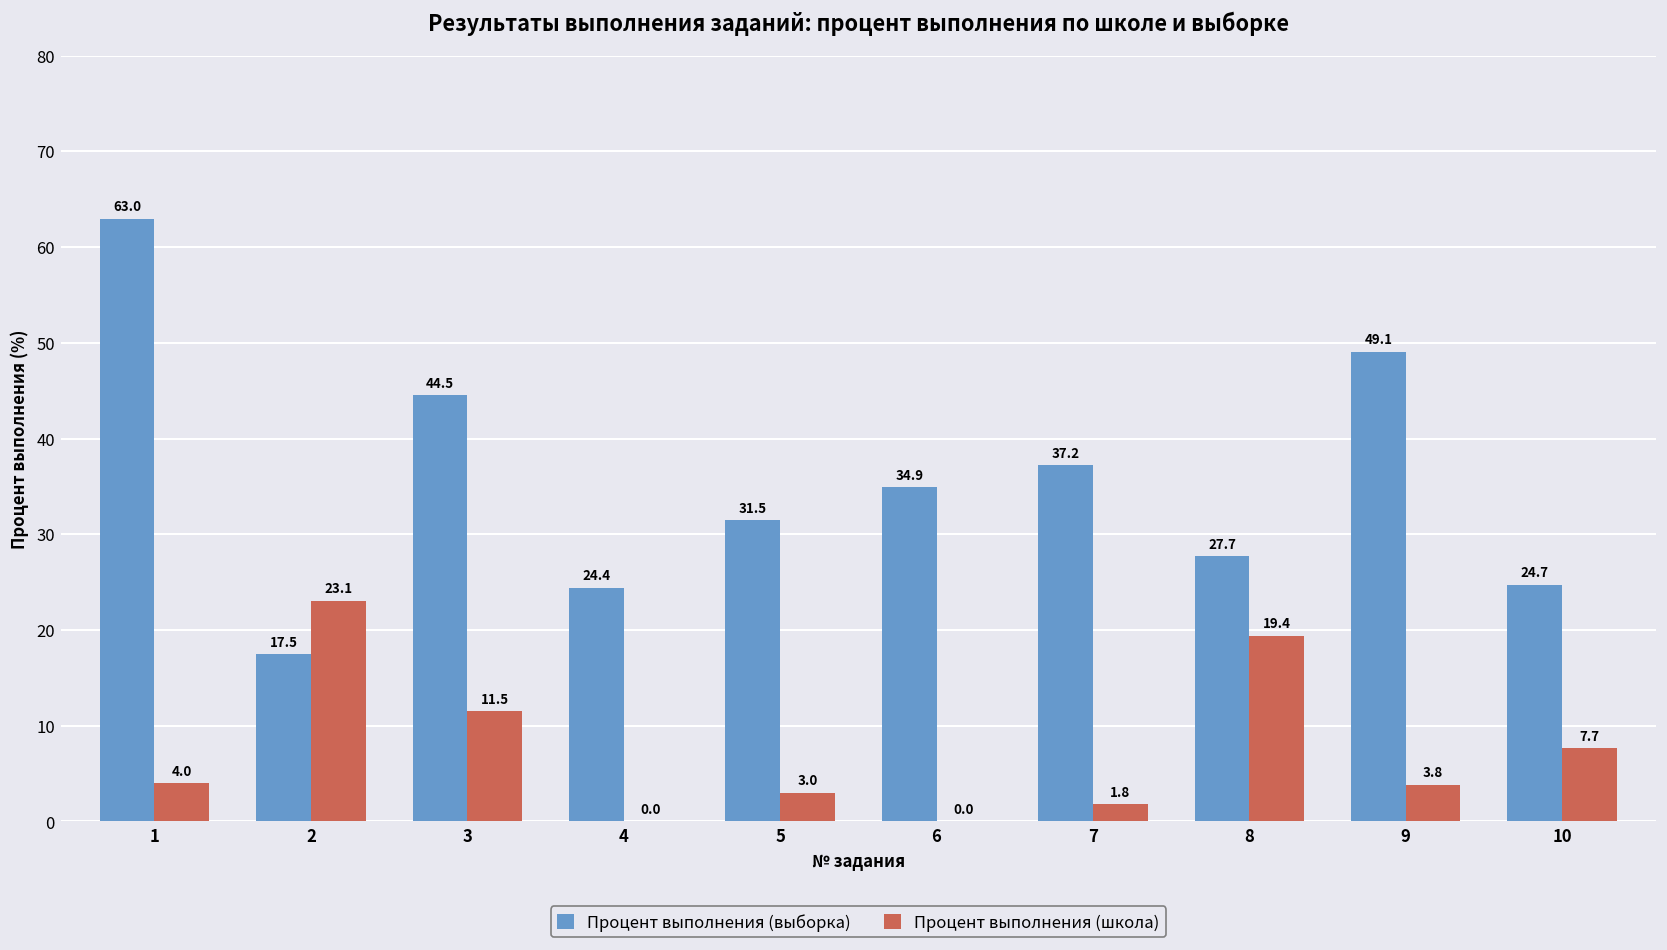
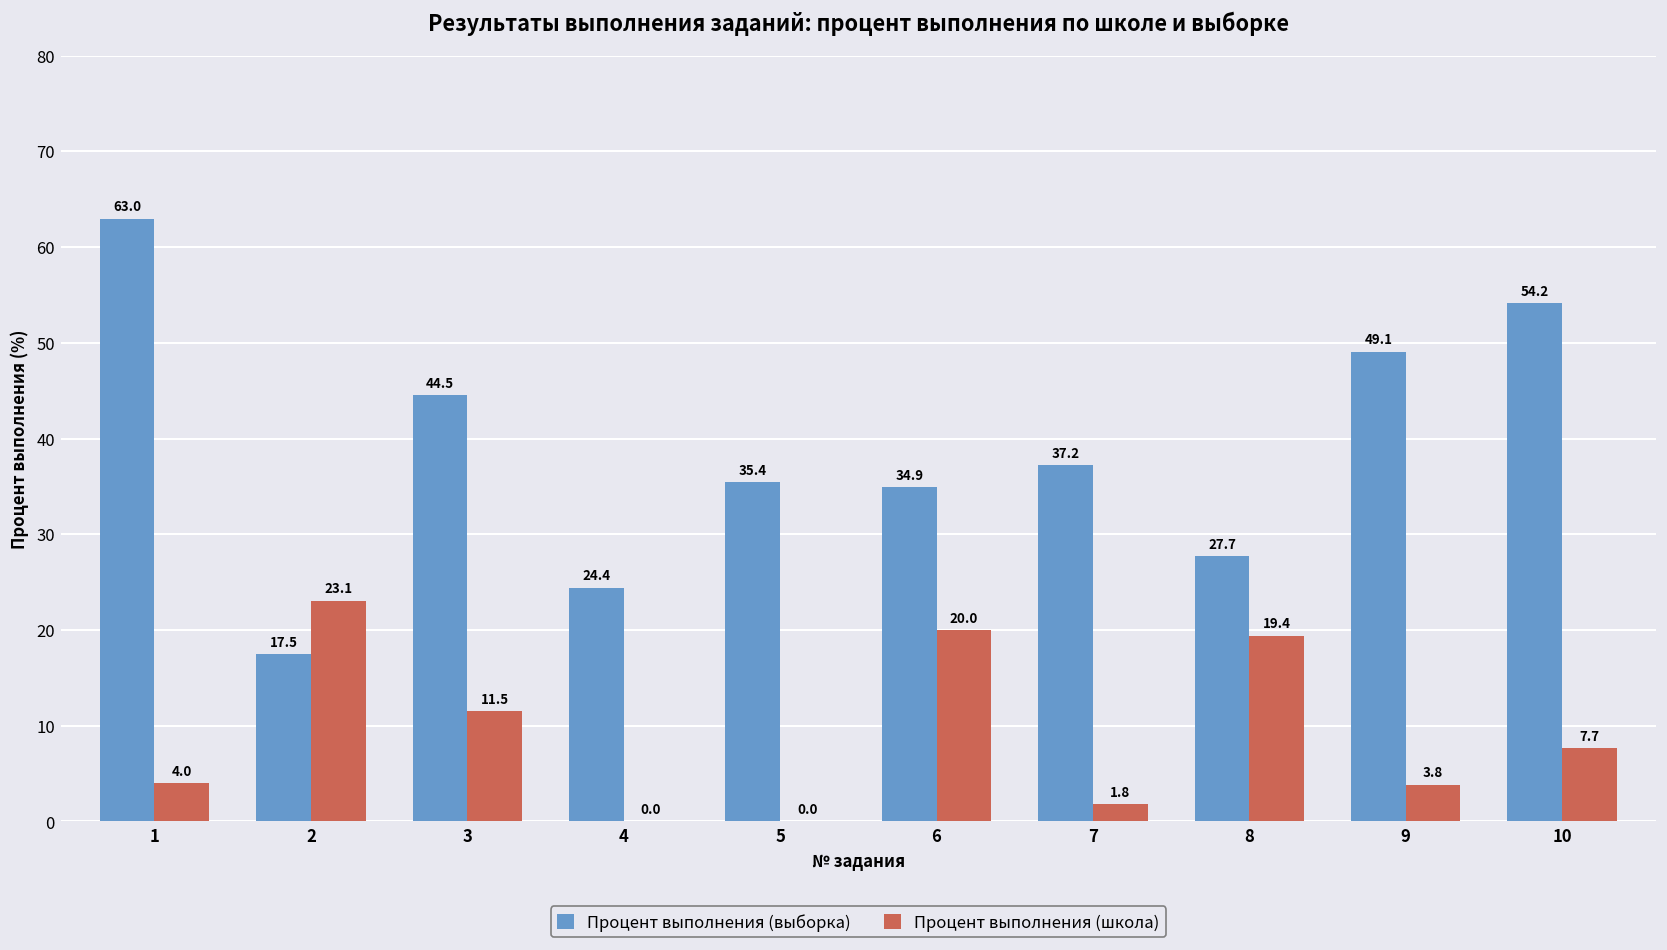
Процент выполнения (выборка), 5: 31.5 -> 35.4
Процент выполнения (школа), 5: 3.0 -> 0.0
Процент выполнения (школа), 6: 0.0 -> 20.0
Процент выполнения (выборка), 10: 24.7 -> 54.2
